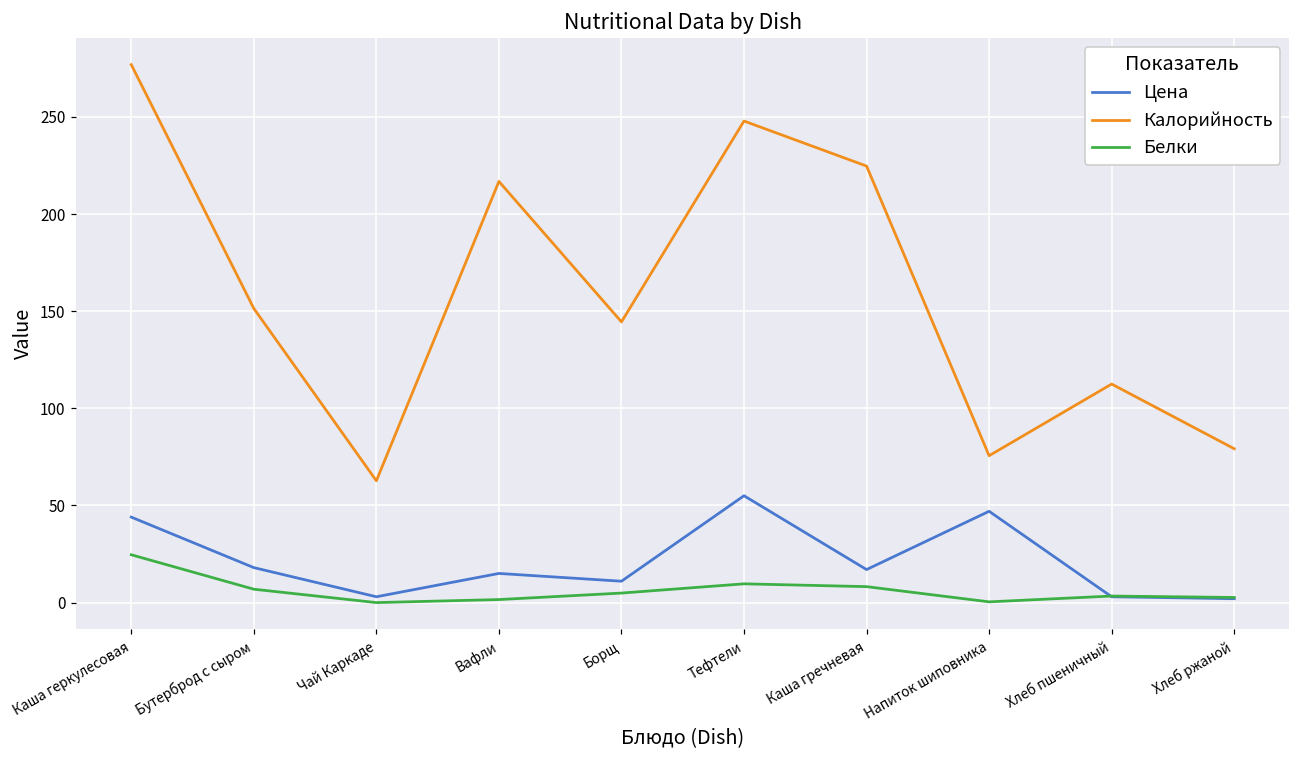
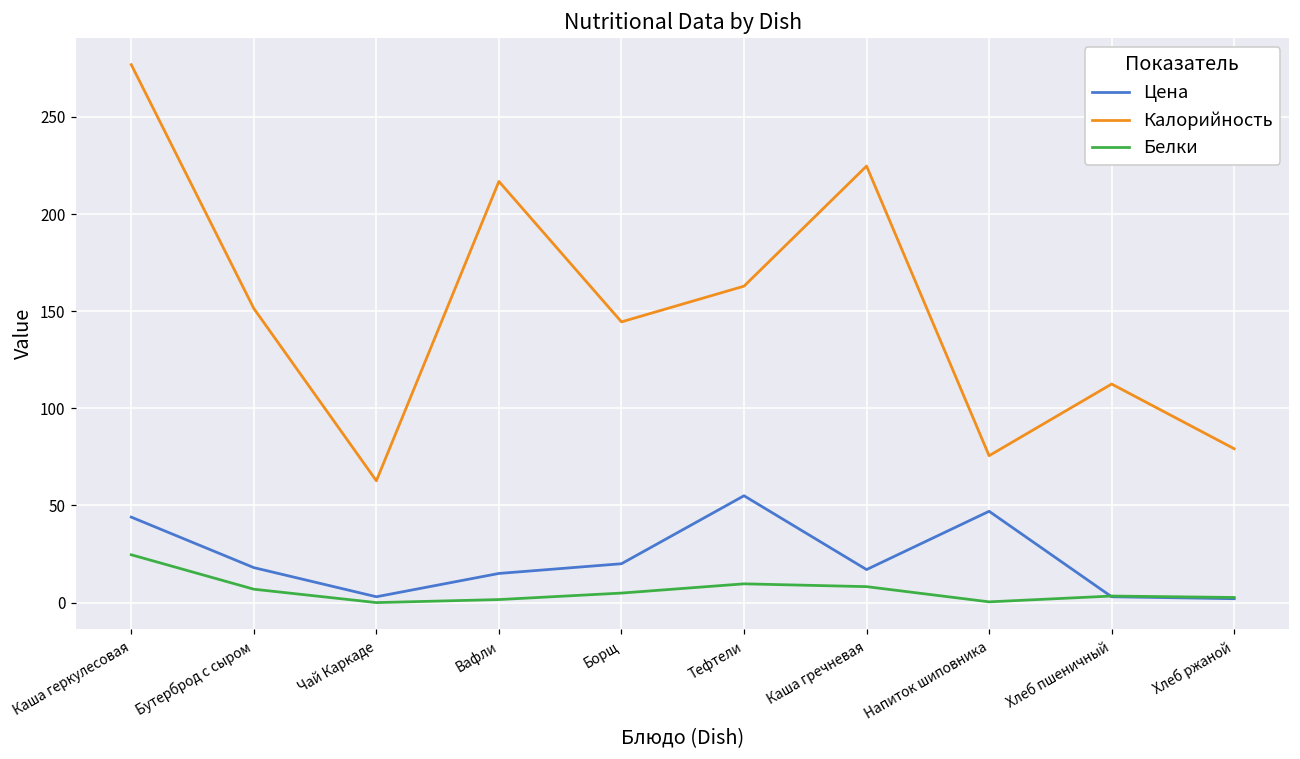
Цена, Борщ: 11 -> 20
Калорийность, Тефтели: 248 -> 163
